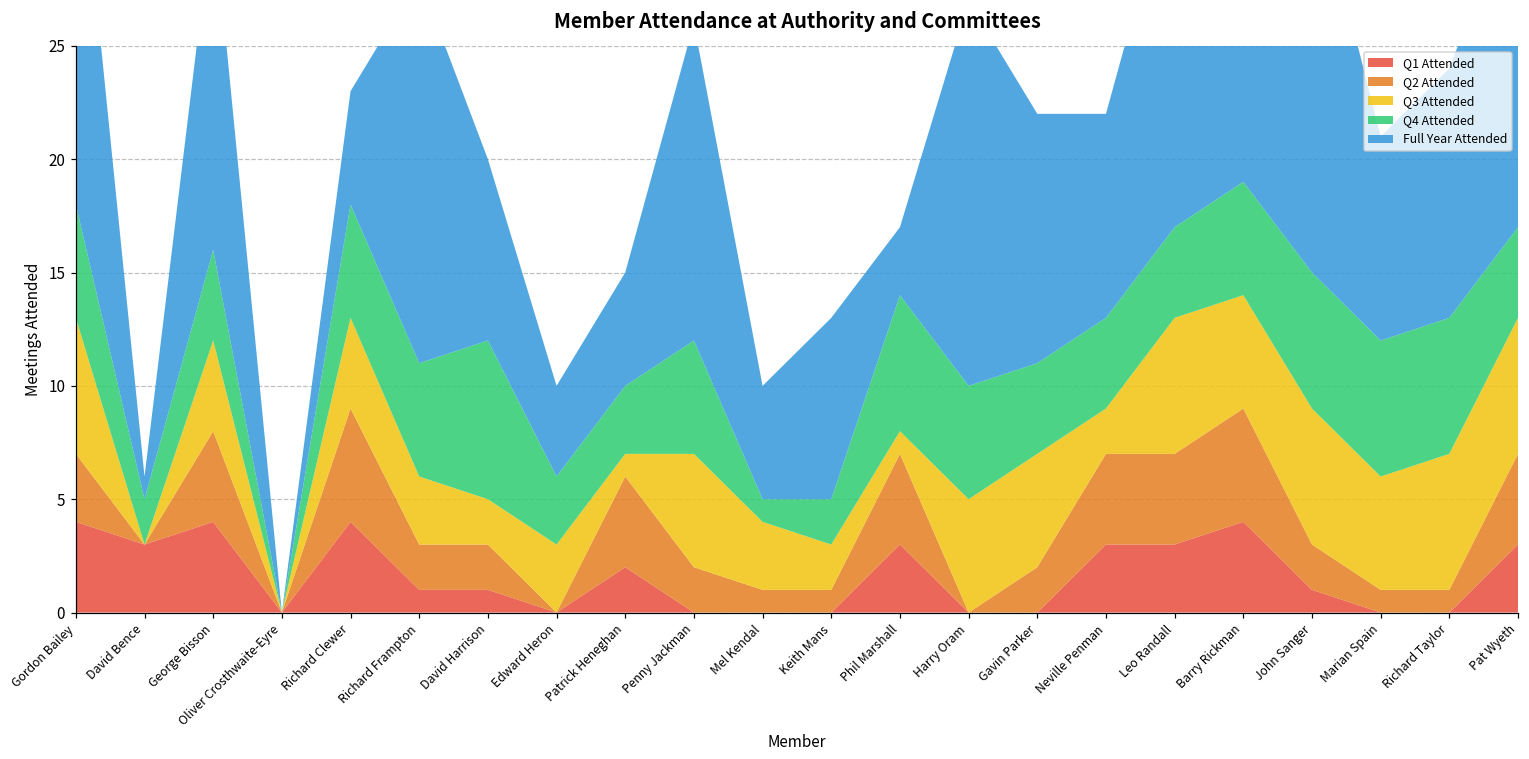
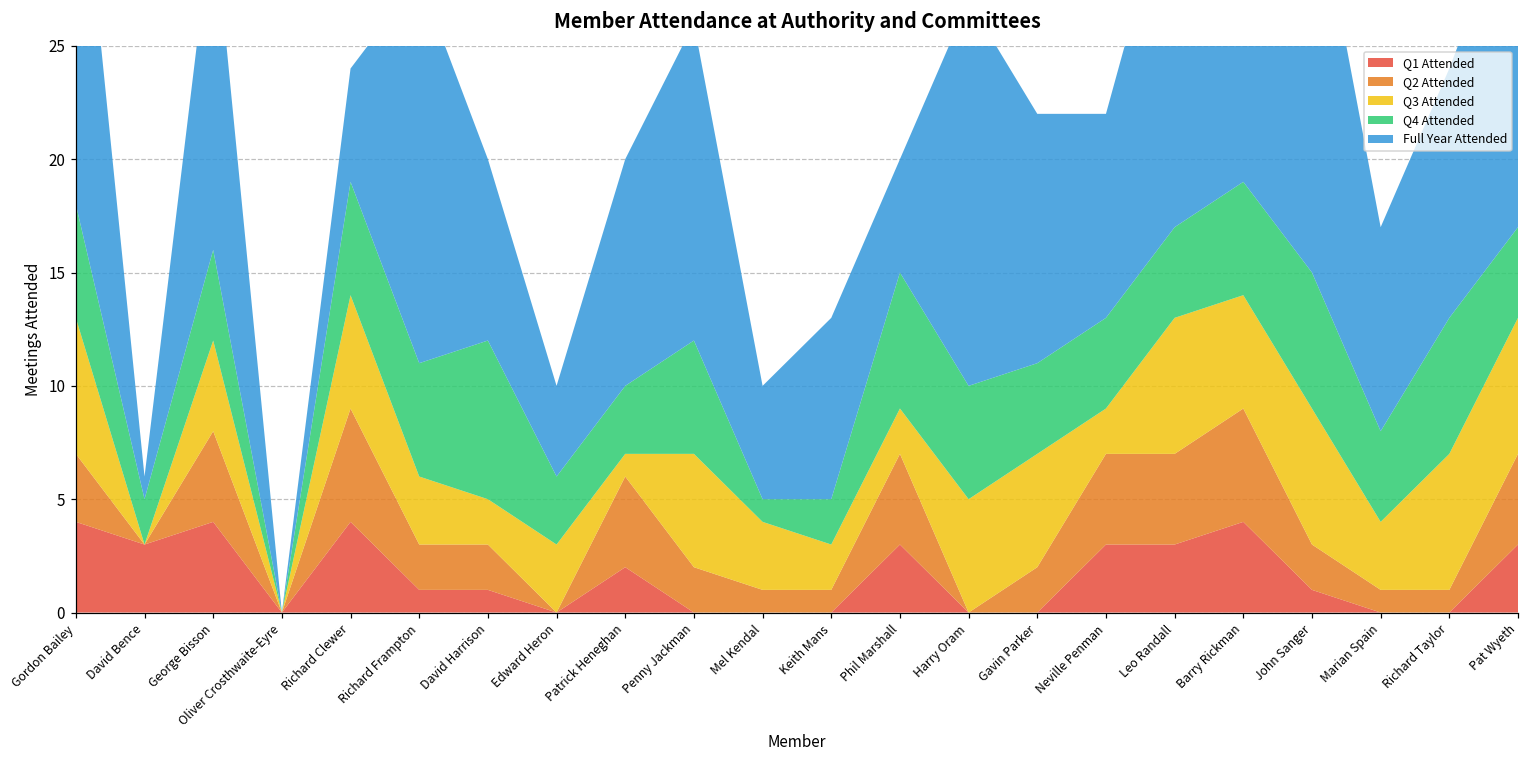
Q3 Attended, Richard Clewer: 4 -> 5
Full Year Attended, Patrick Heneghan: 5 -> 10
Q3 Attended, Phil Marshall: 1 -> 2
Full Year Attended, Phil Marshall: 3 -> 5
Q3 Attended, Marian Spain: 5 -> 3
Q4 Attended, Marian Spain: 6 -> 4
